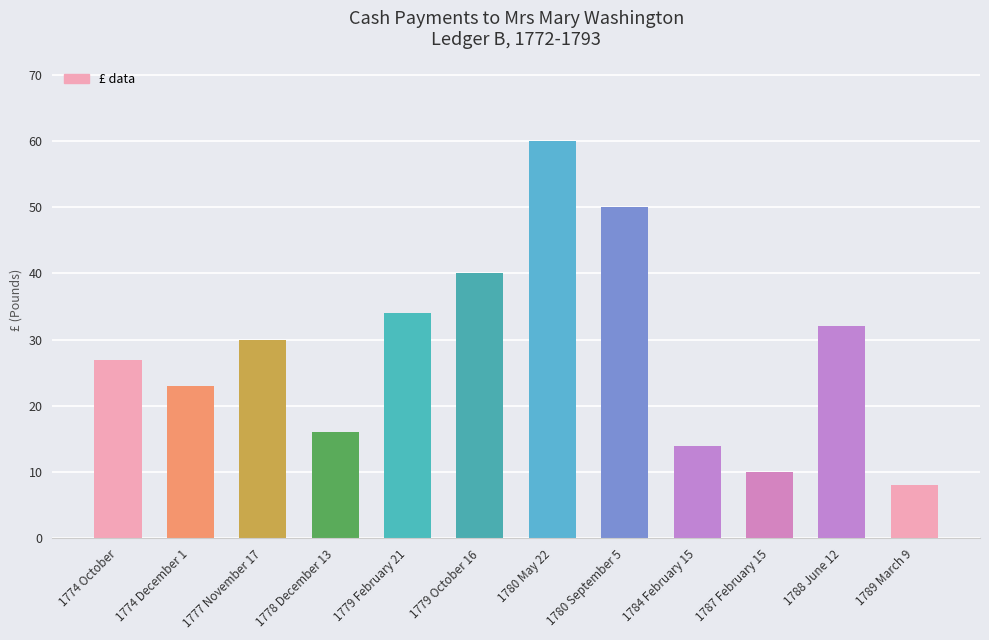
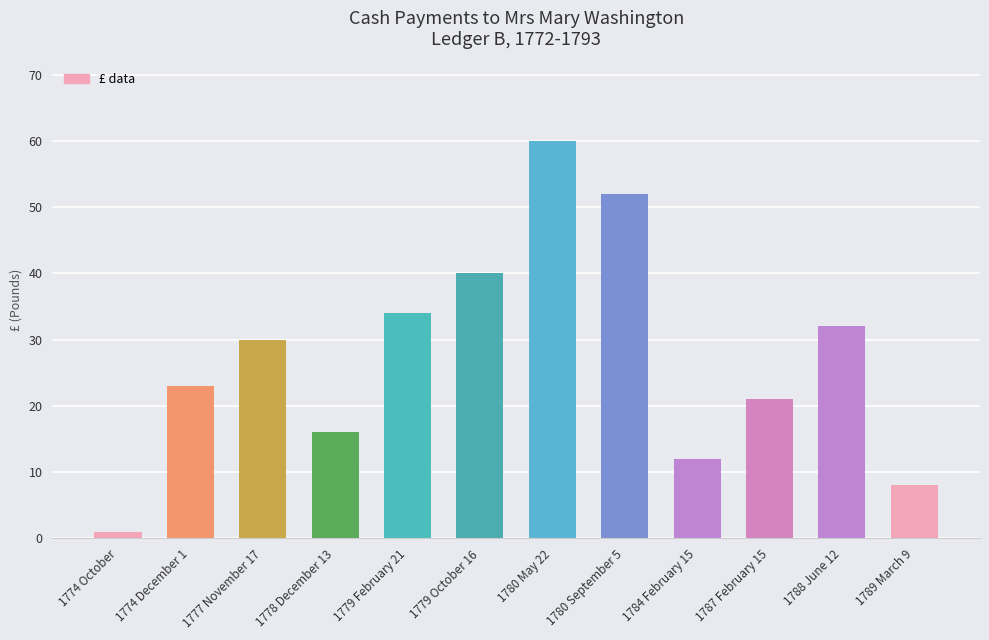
1774 October: 27 -> 1
1780 September 5: 50 -> 52
1784 February 15: 14 -> 12
1787 February 15: 10 -> 21
